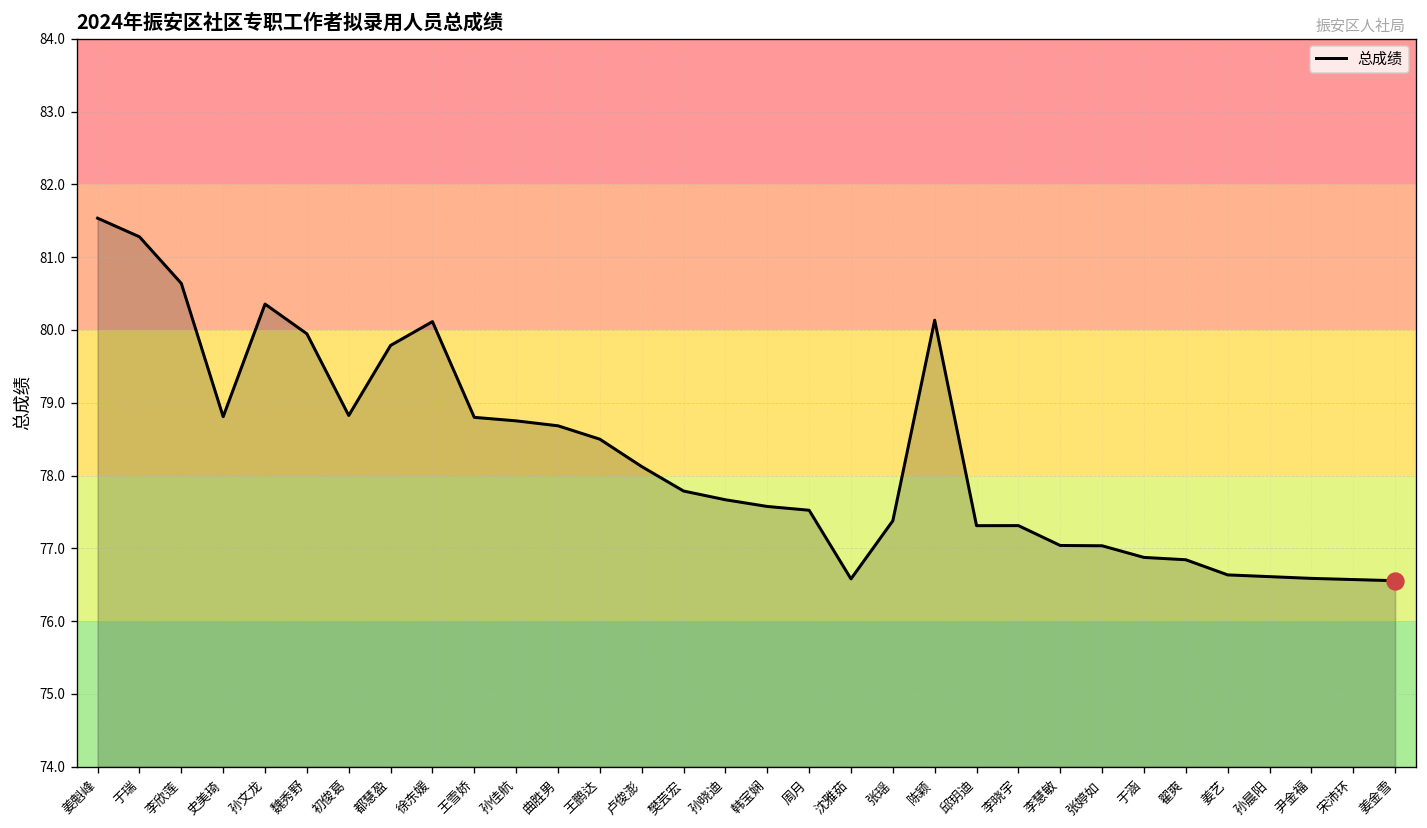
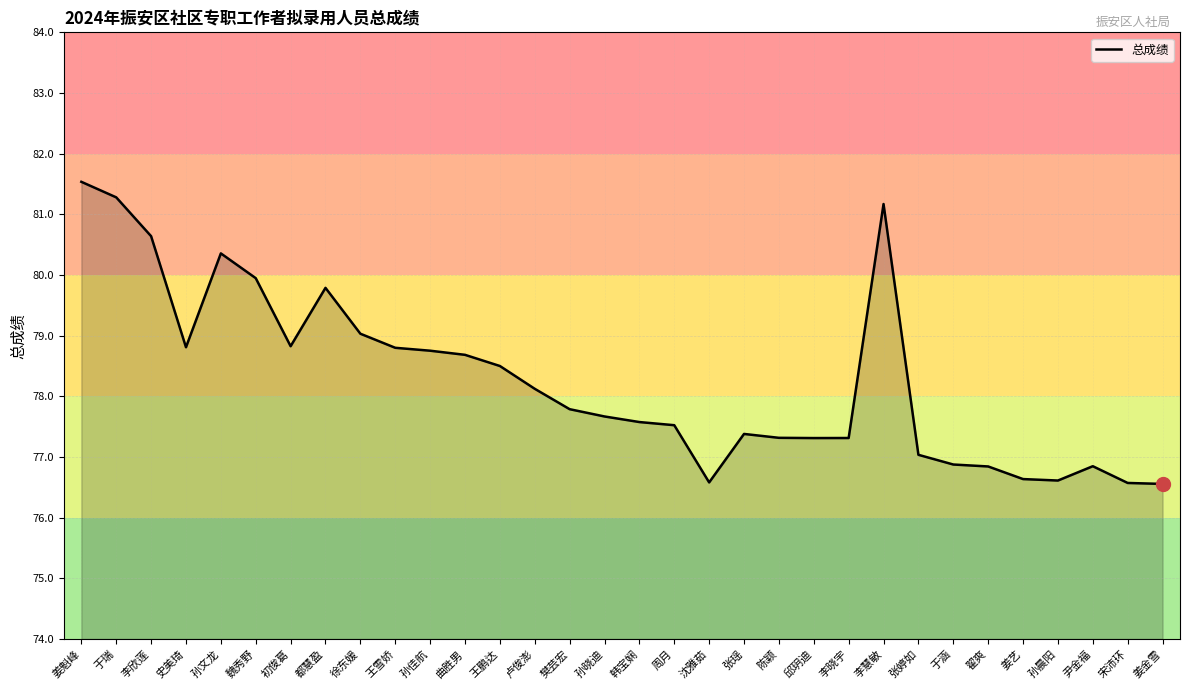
总成绩, 徐东媛: 80.1 -> 79.0
总成绩, 陈颖: 80.1 -> 77.3
总成绩, 李慧敏: 77.0 -> 81.2
总成绩, 尹金福: 76.6 -> 76.8
